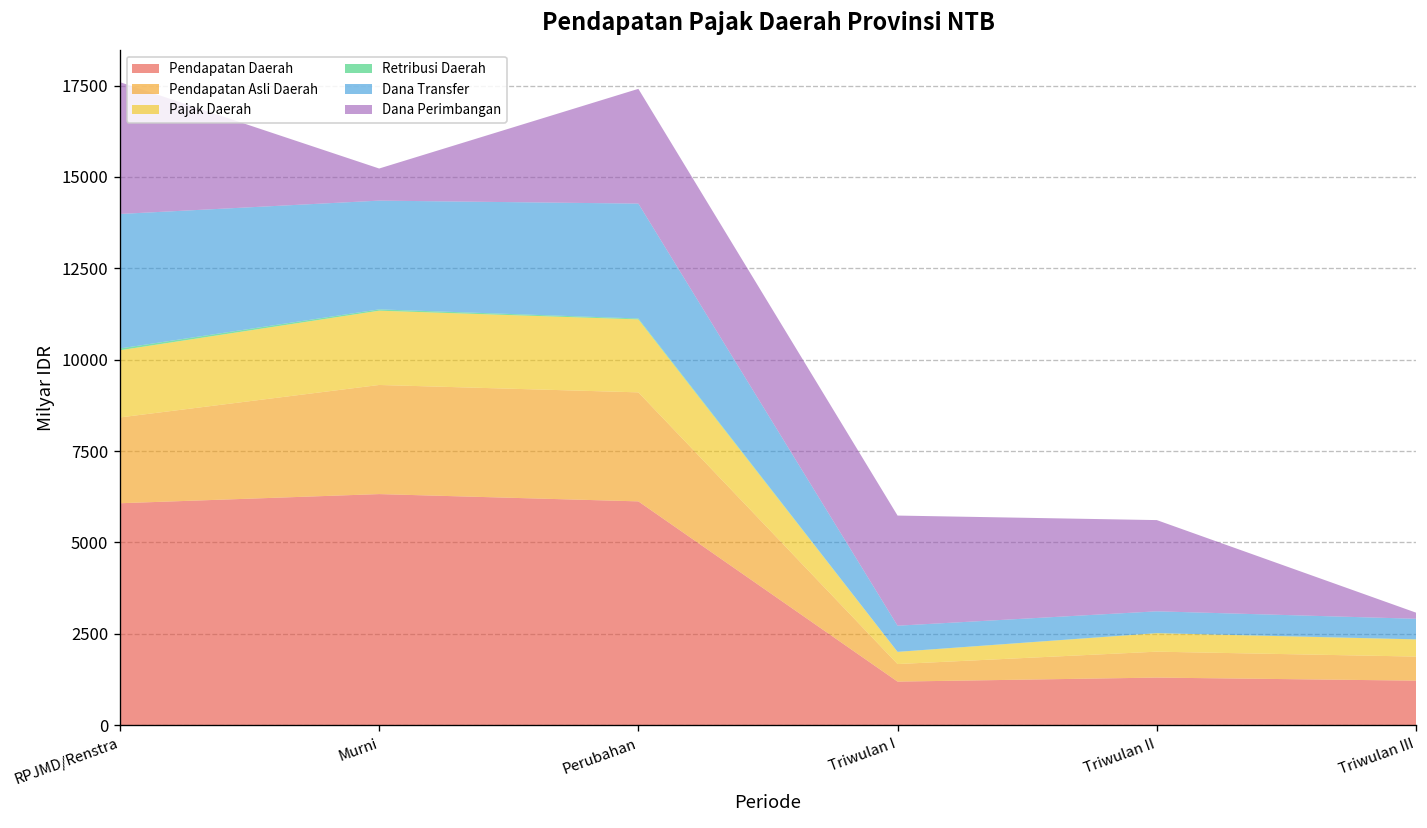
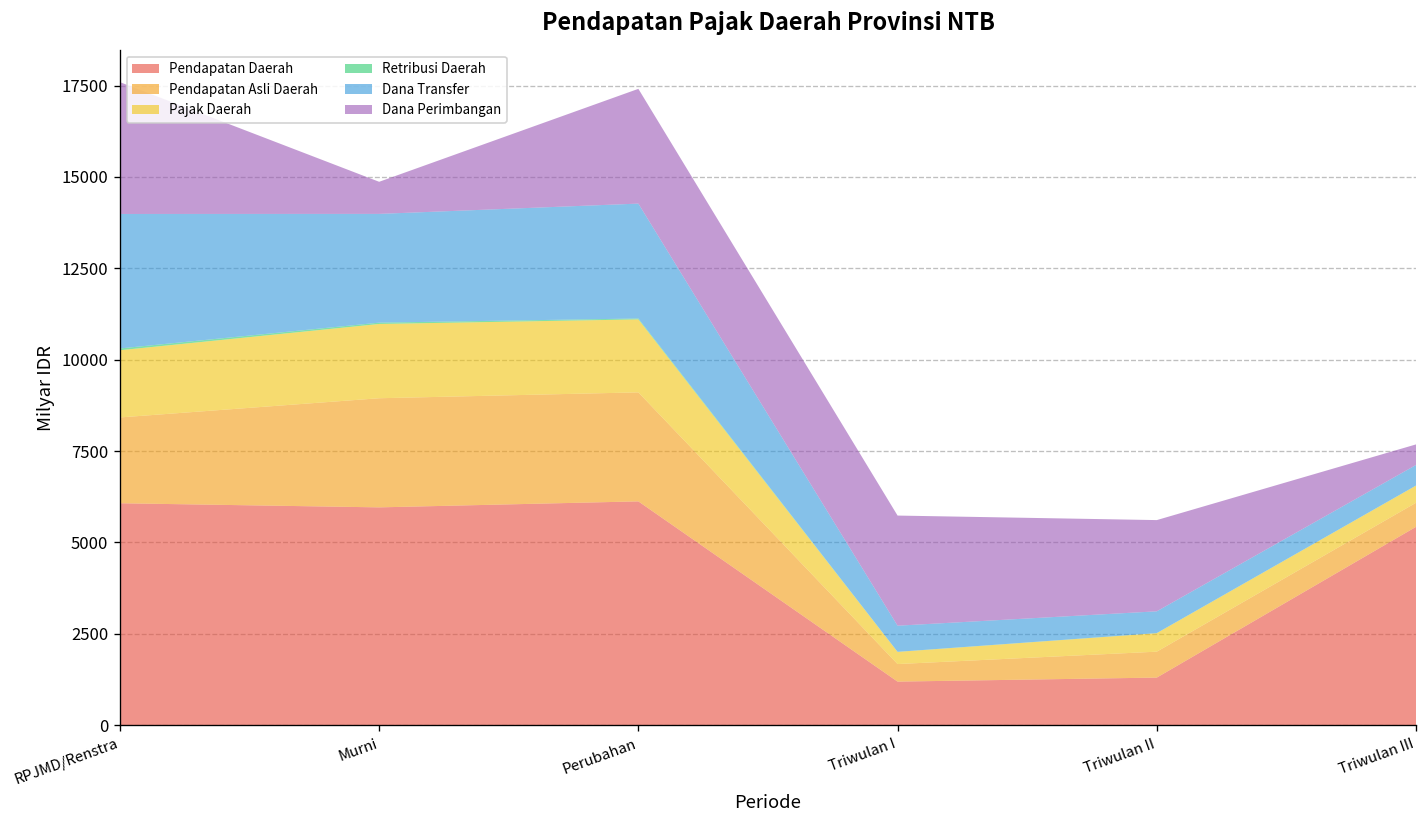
Pendapatan Daerah, Murni: 6300 -> 6000
Pendapatan Daerah, Triwulan III: 1200 -> 5400
Dana Perimbangan, Triwulan III: 200 -> 600
